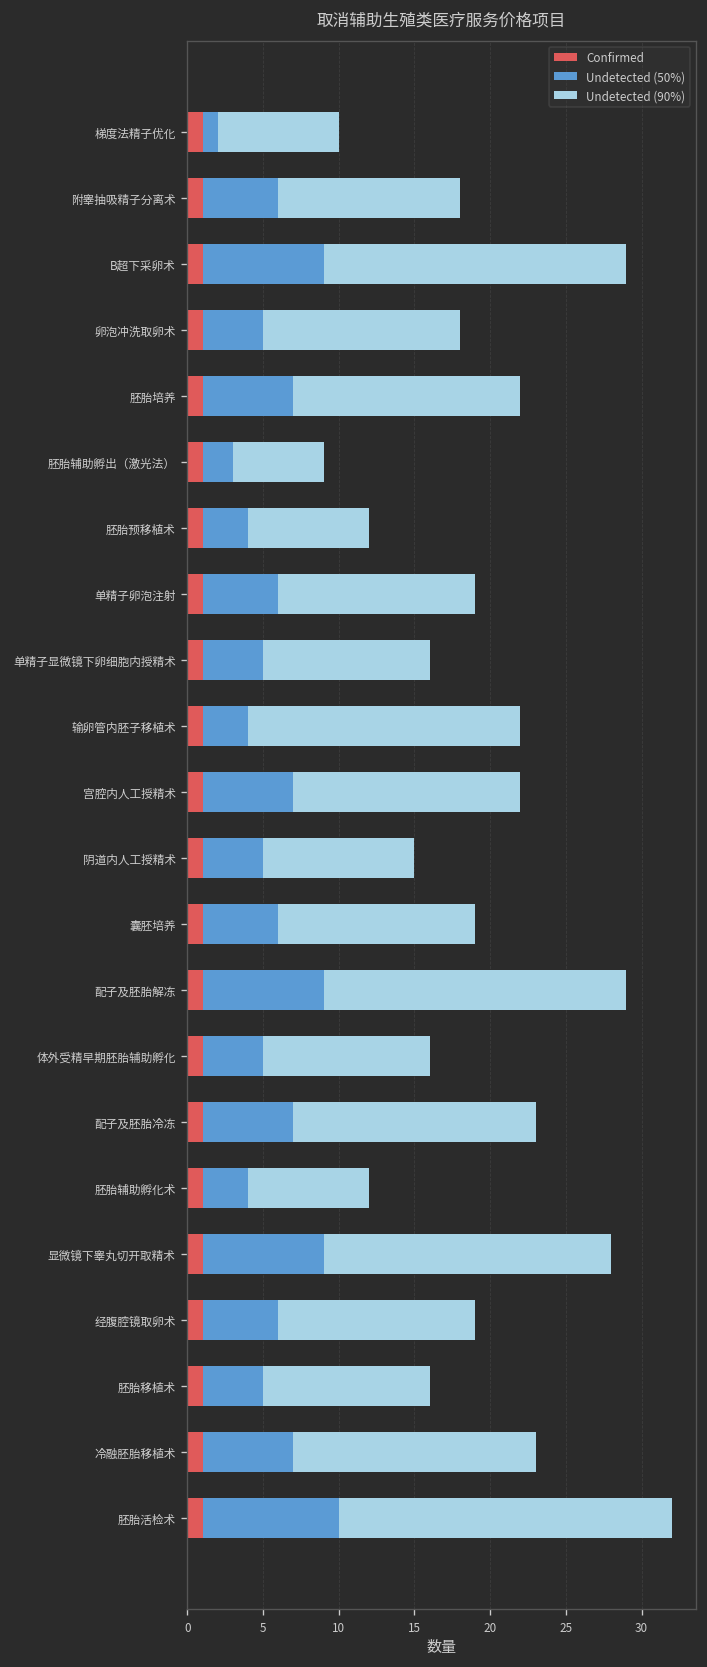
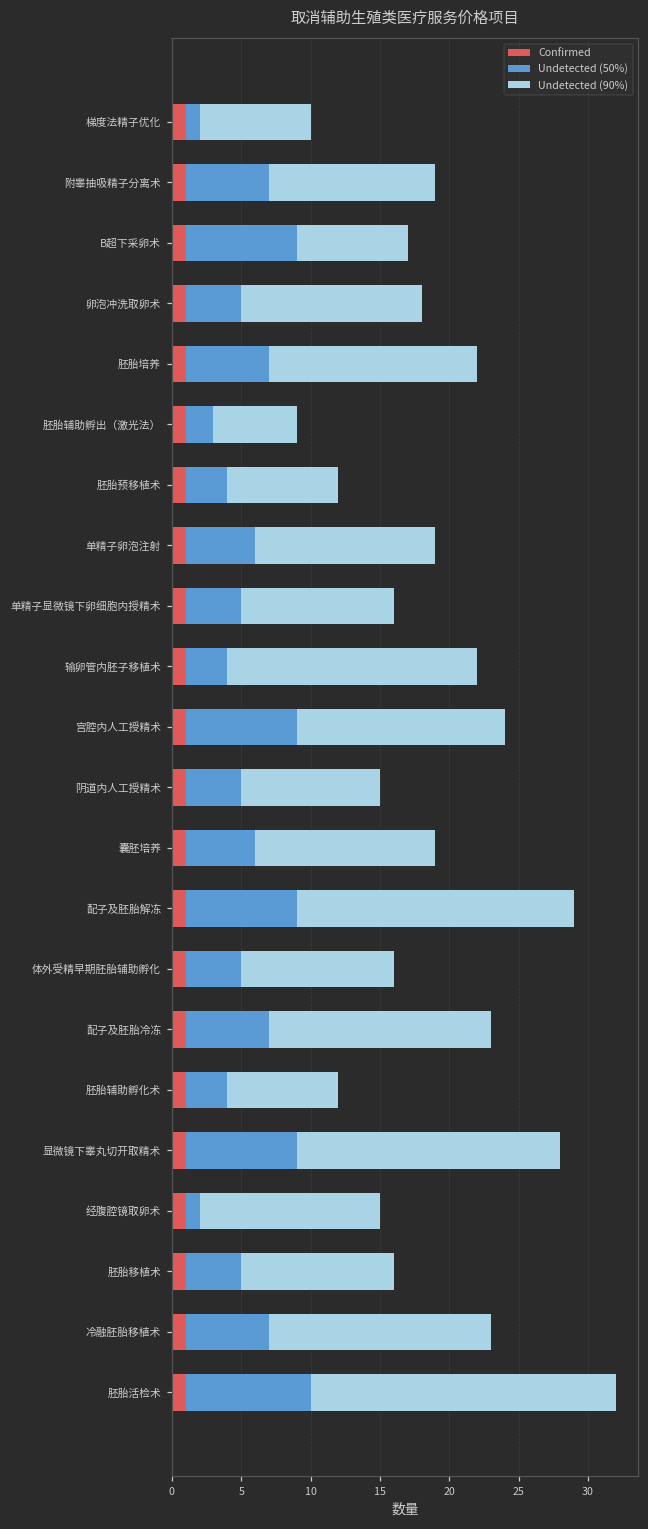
Undetected (50%), 附睾抽吸精子分离术: 5 -> 6
Undetected (90%), B超下采卵术: 20 -> 8
Undetected (50%), 宫腔内人工授精术: 6 -> 8
Undetected (50%), 经腹腔镜取卵术: 5 -> 1
